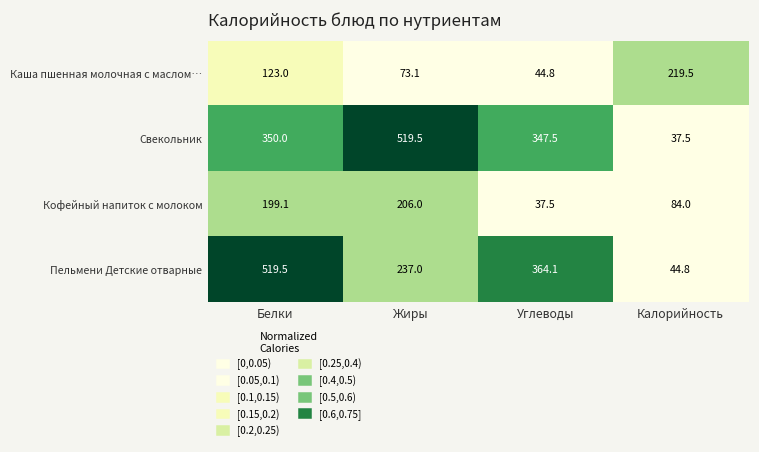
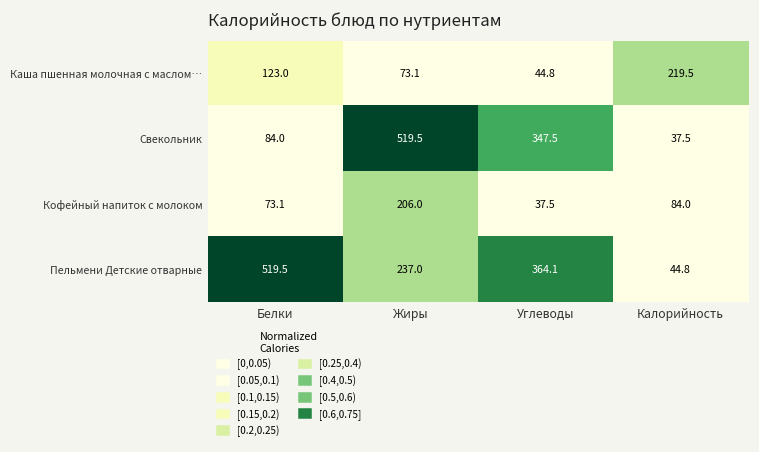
Свекольник, Белки: 350.0 -> 84.0
Кофейный напиток с молоком, Белки: 199.1 -> 73.1
